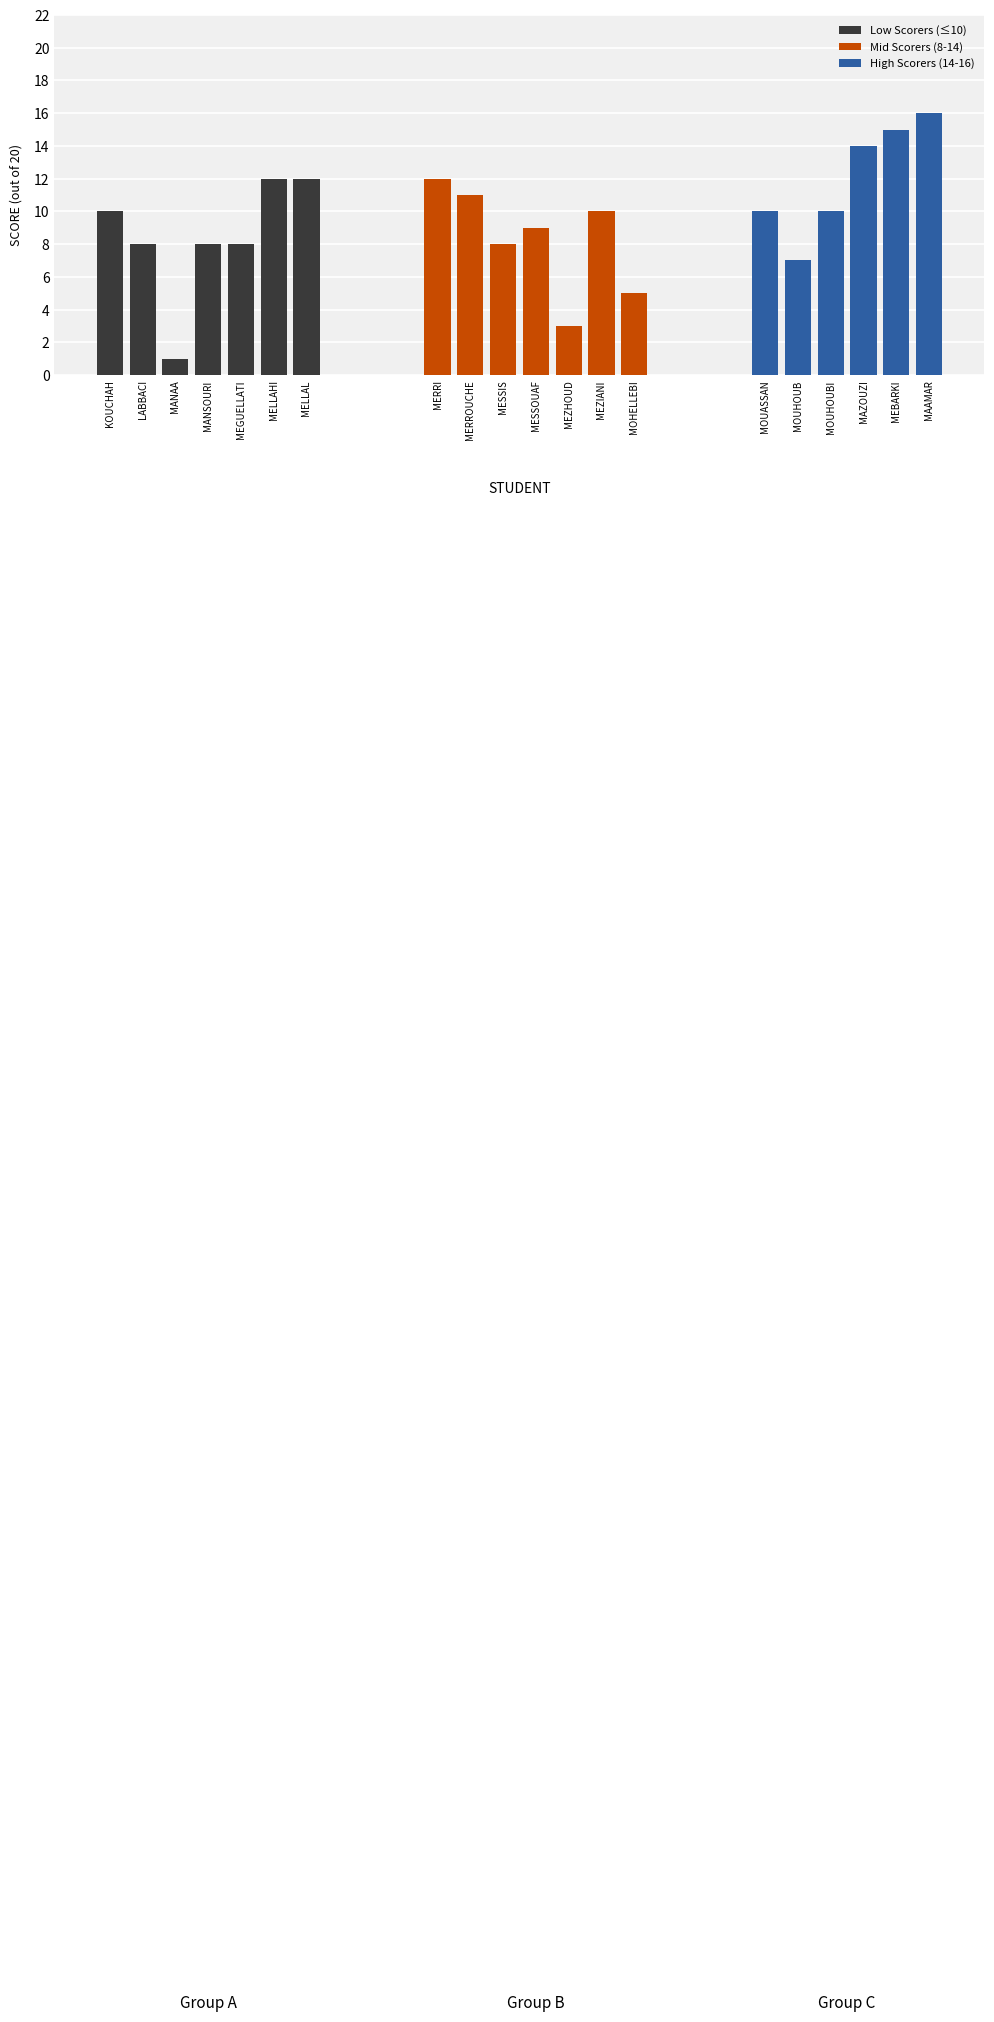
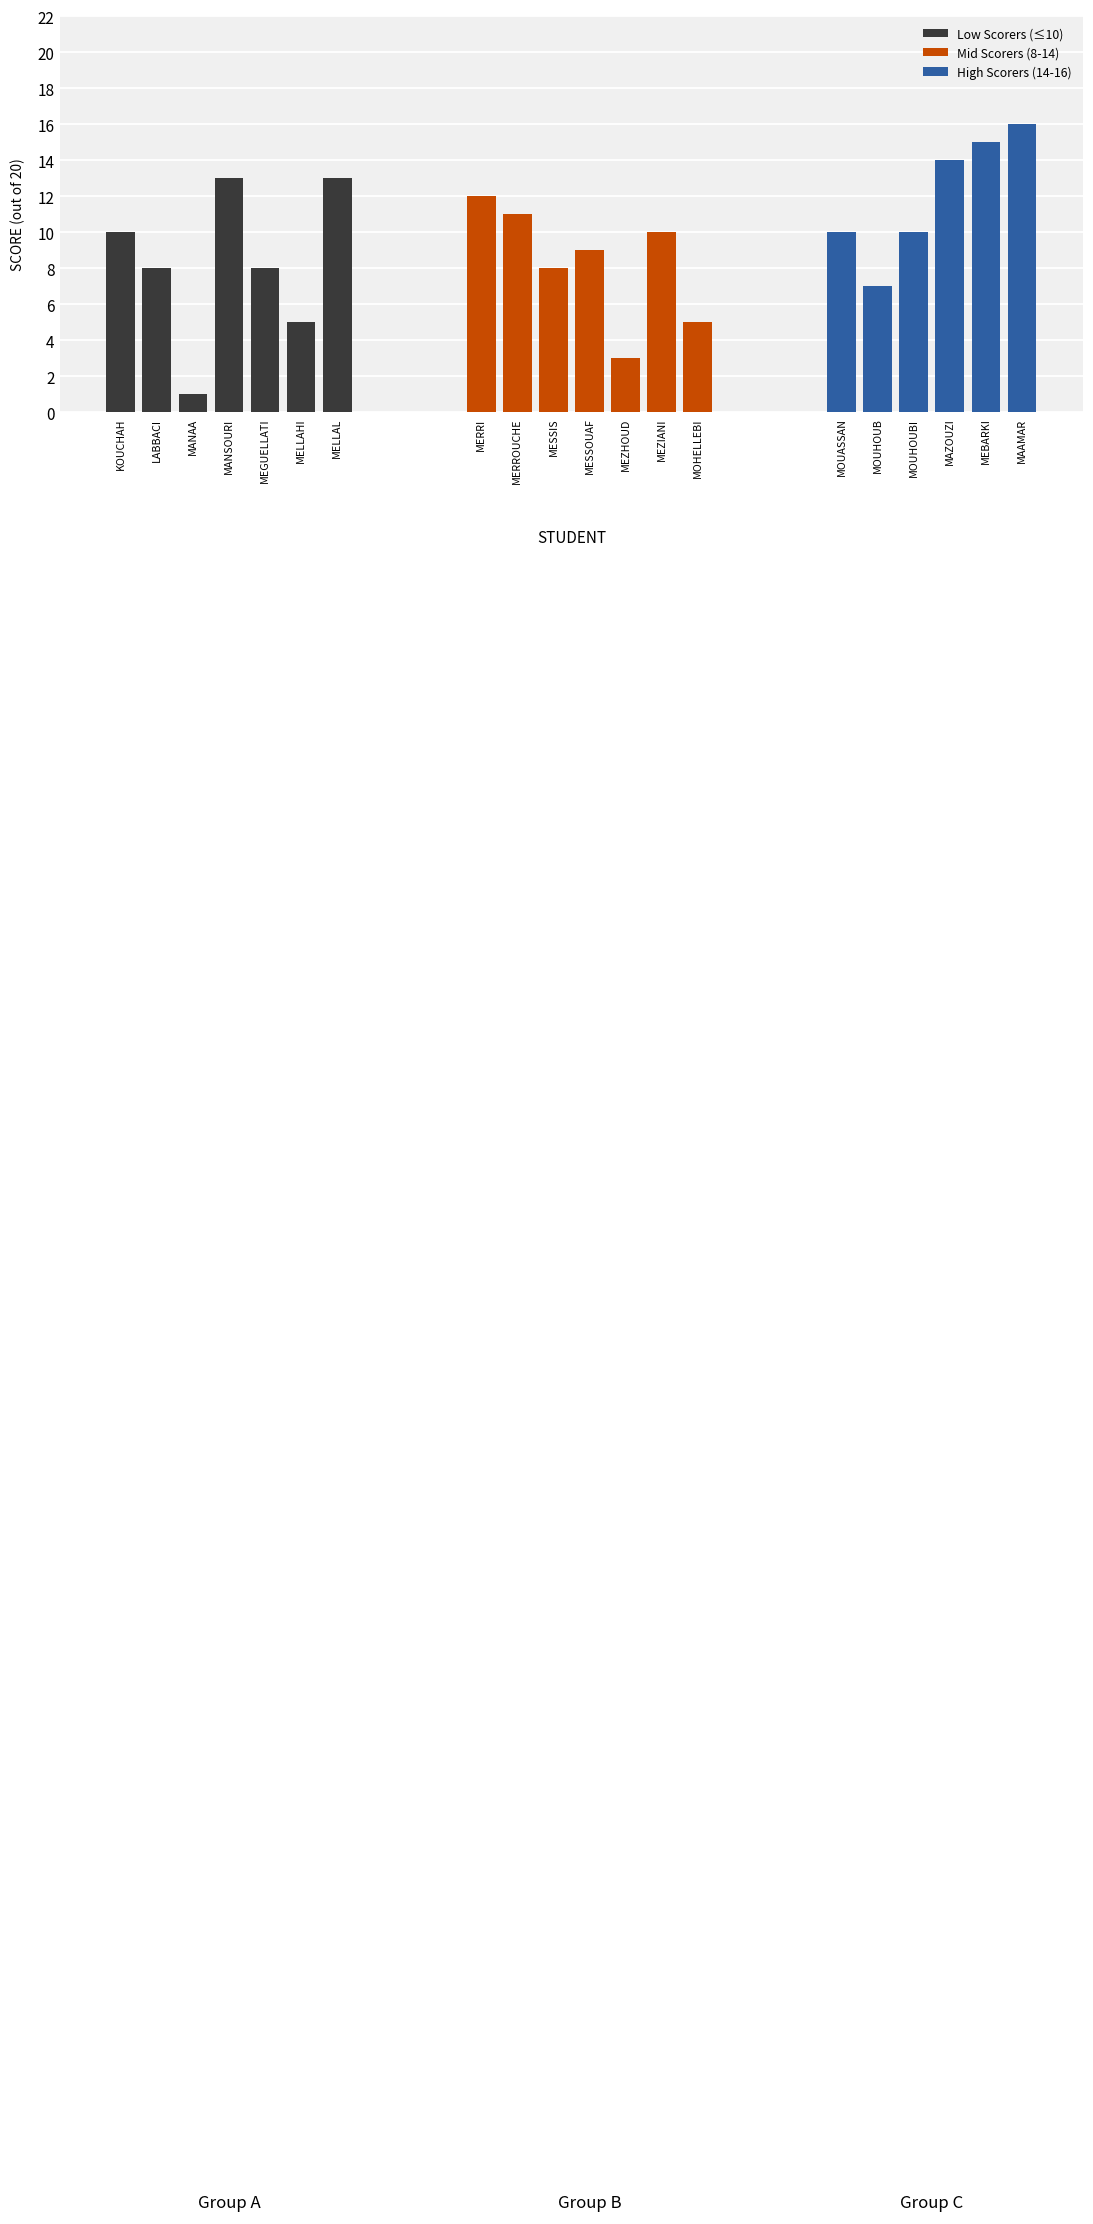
Low Scorers (≤10), MANSOURI: 8 -> 13
Low Scorers (≤10), MELLAHI: 12 -> 5
Low Scorers (≤10), MELLAL: 12 -> 13
